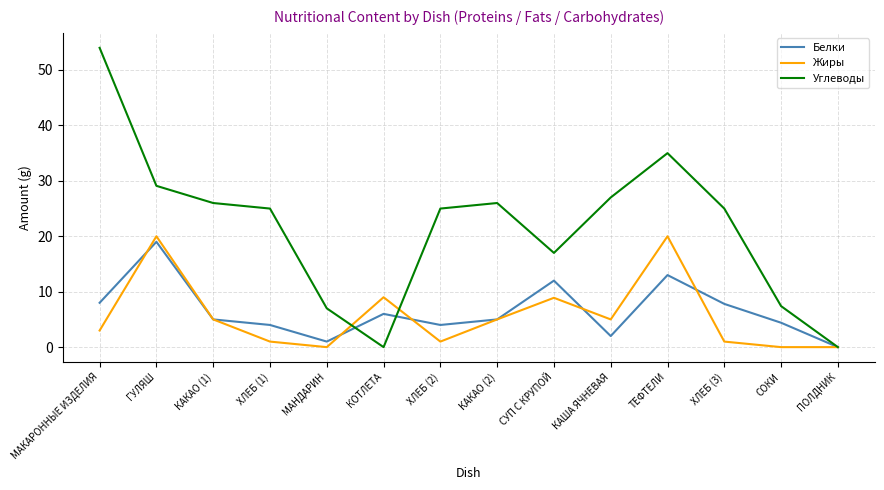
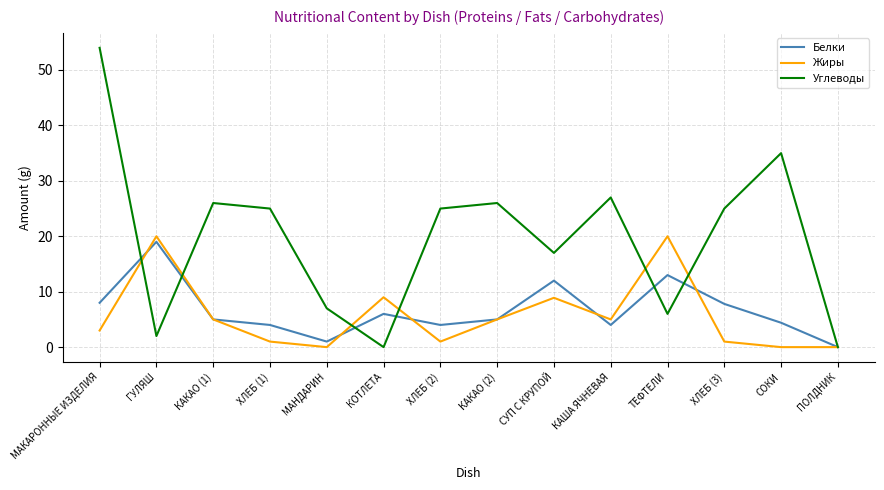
Углеводы, ГУЛЯШ: 29 -> 2
Белки, КАША ЯЧНЕВАЯ: 2 -> 4
Углеводы, ТЕФТЕЛИ: 35 -> 6
Углеводы, СОКИ: 7 -> 35
